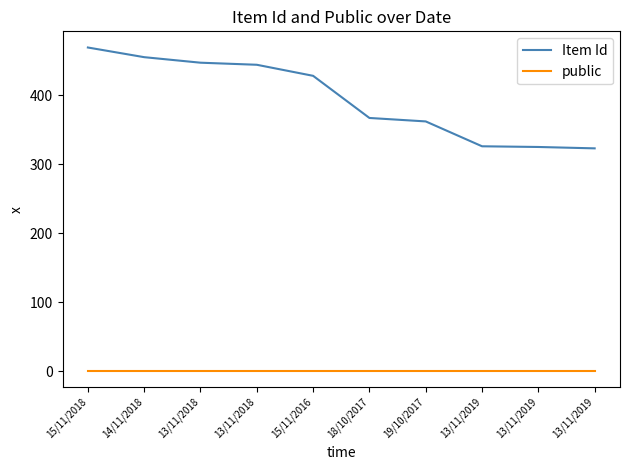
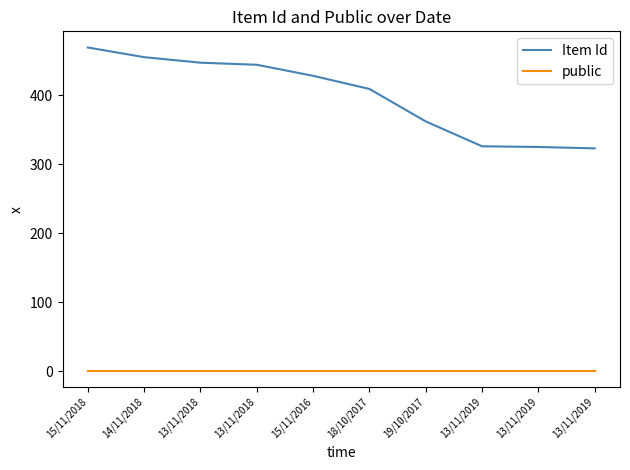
Item Id, 18/10/2017: 370 -> 410
